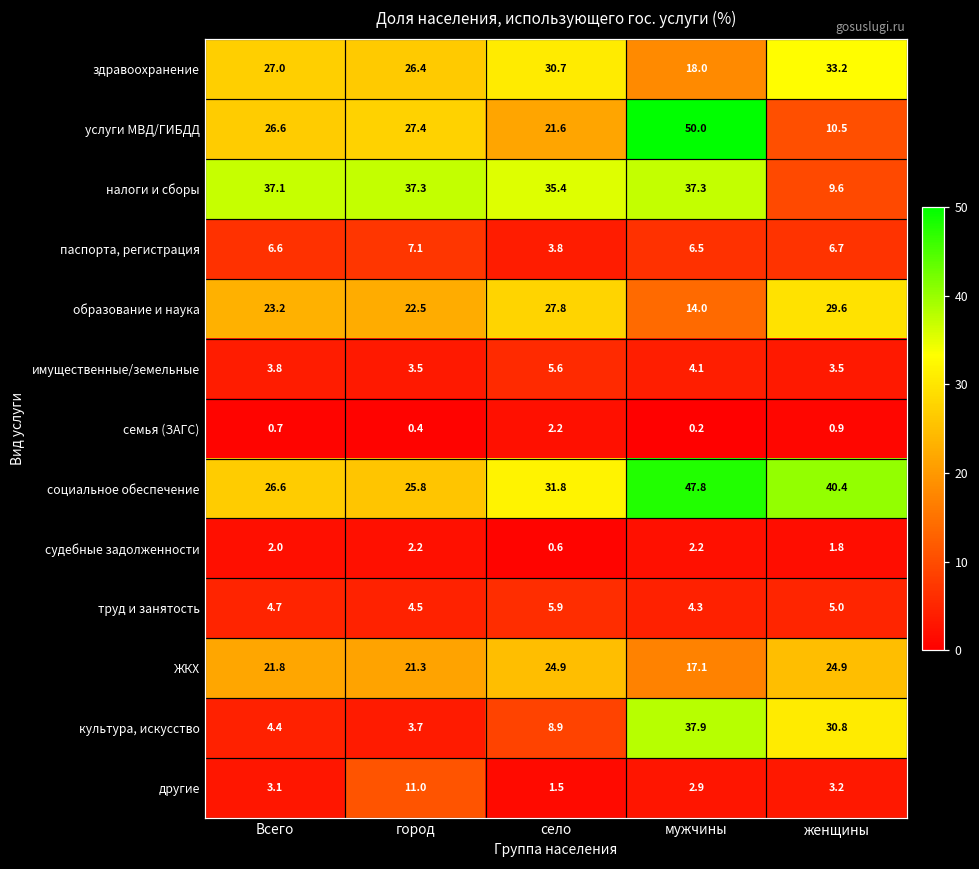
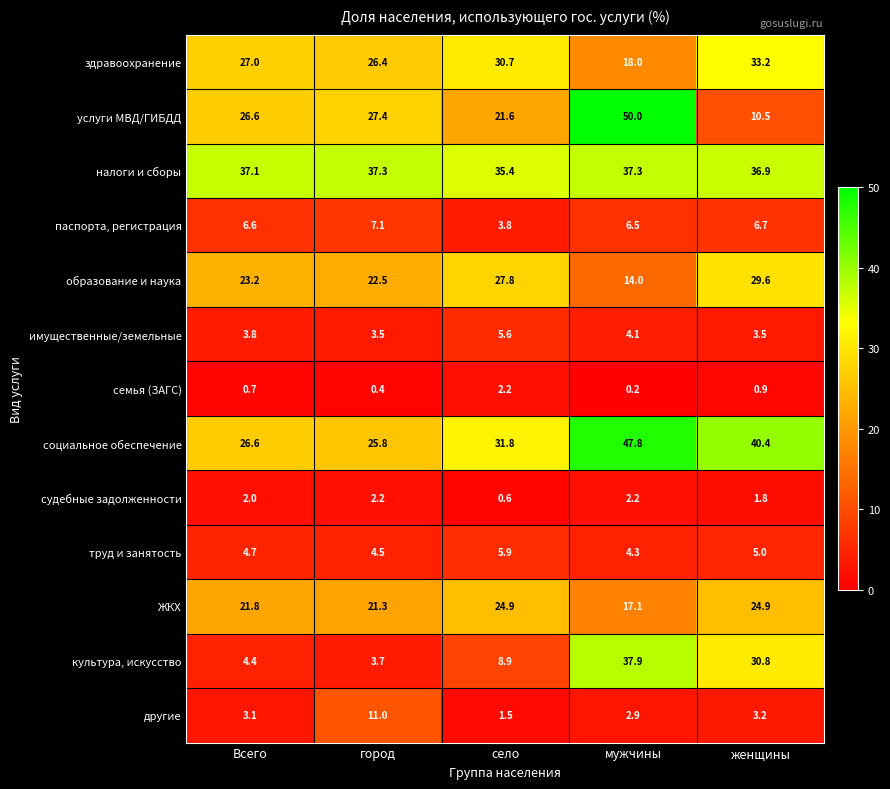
налоги и сборы, женщины: 9.6 -> 36.9
